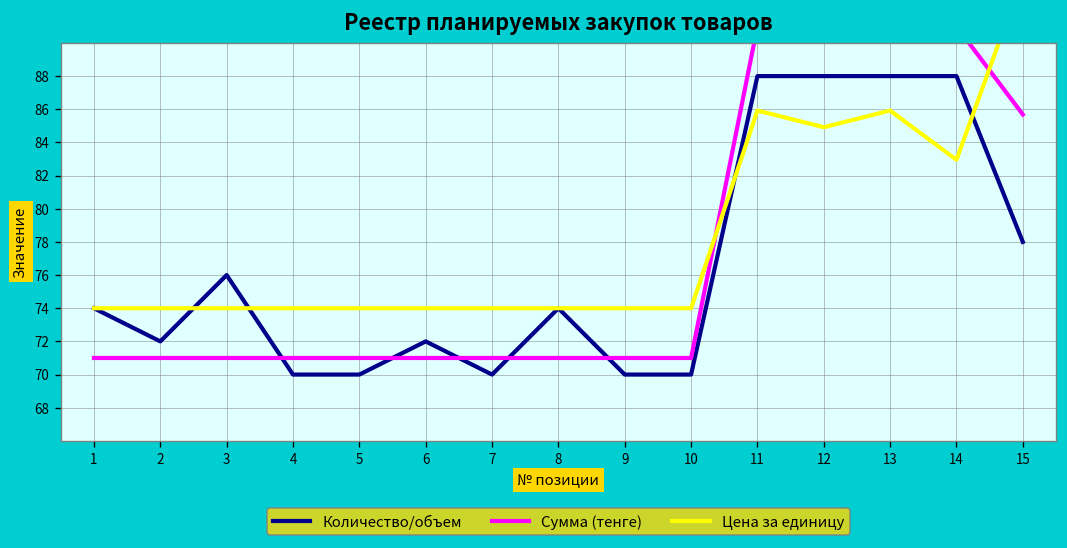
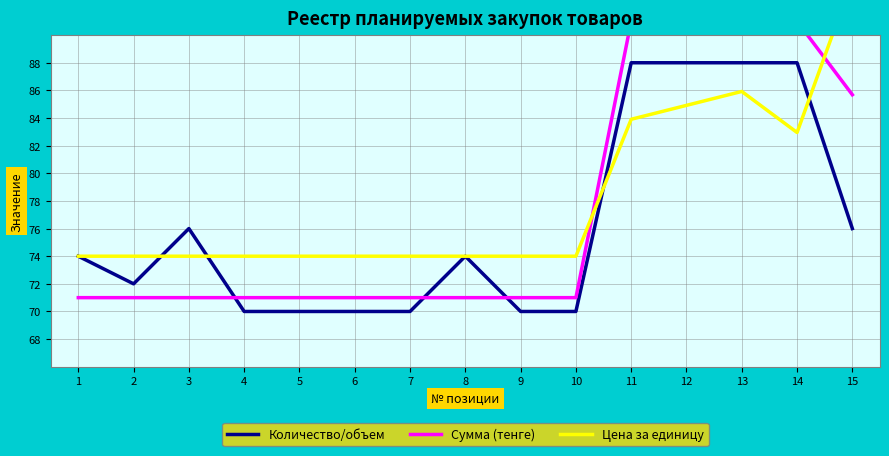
Количество/объем, 6: 72.0 -> 70.0
Цена за единицу, 11: 85.9 -> 83.9
Количество/объем, 15: 78.0 -> 76.0
